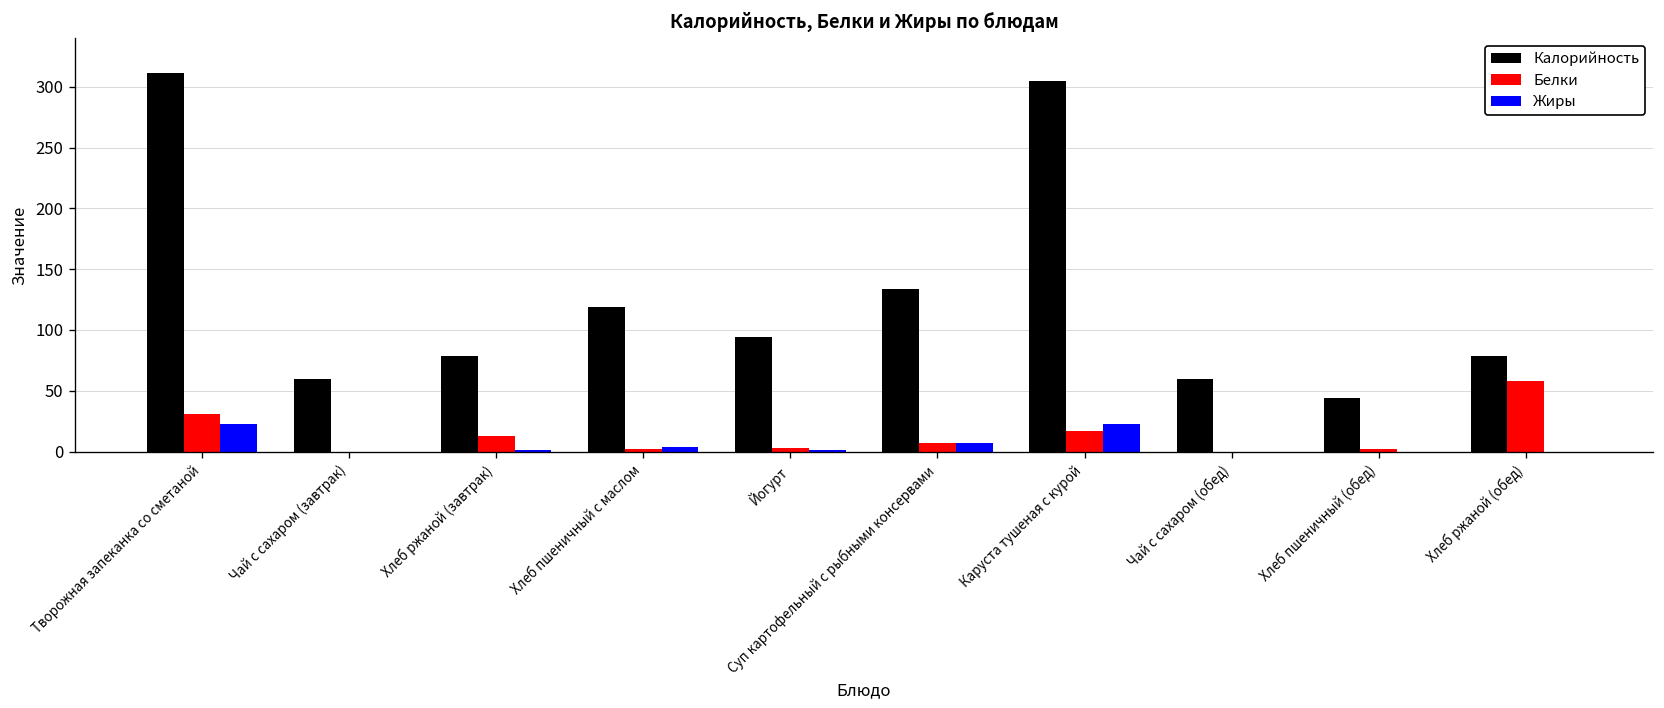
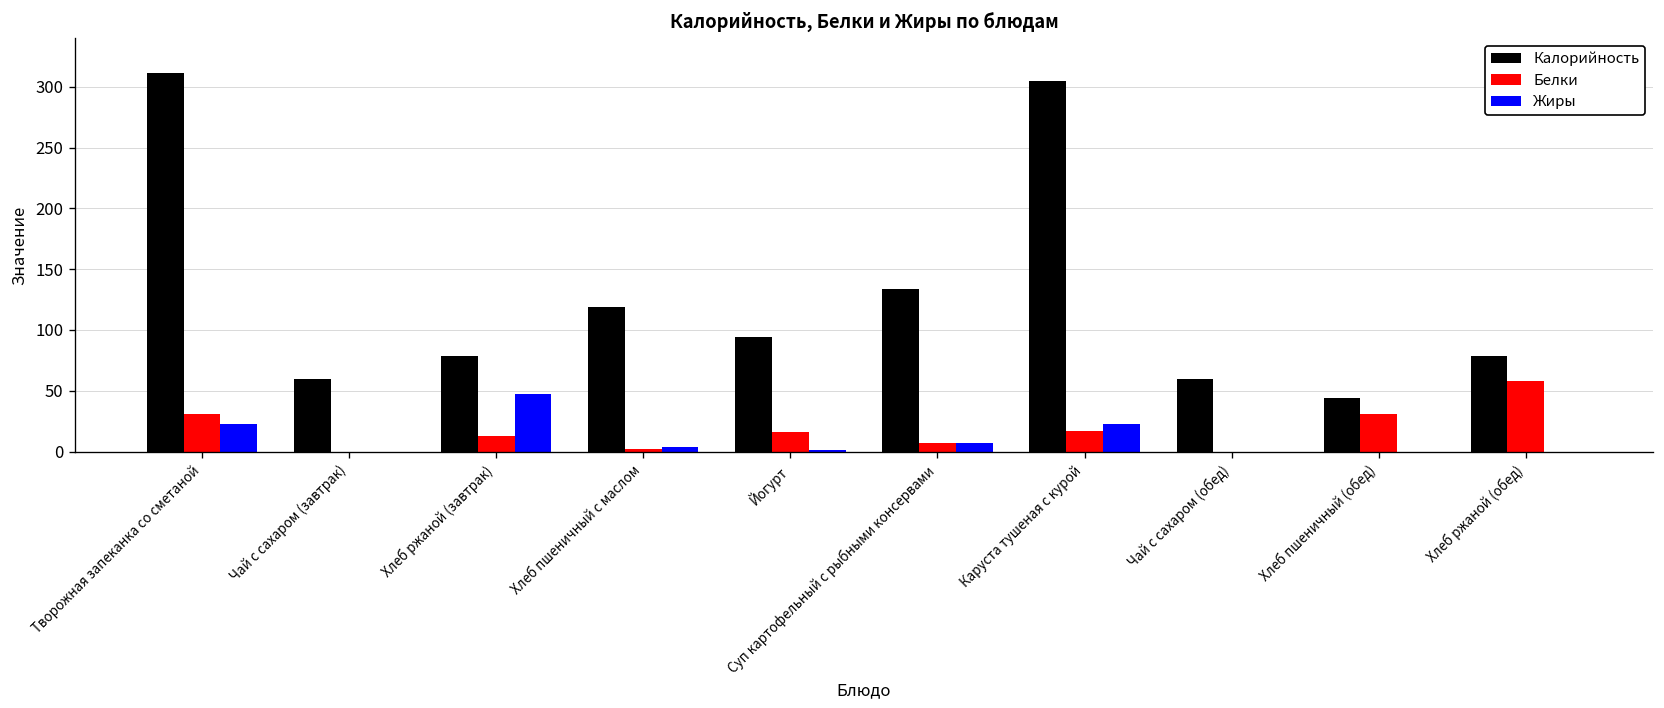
Жиры, Хлеб ржаной (завтрак): 1 -> 47
Белки, Йогурт: 3 -> 16
Белки, Хлеб пшеничный (обед): 2 -> 31
